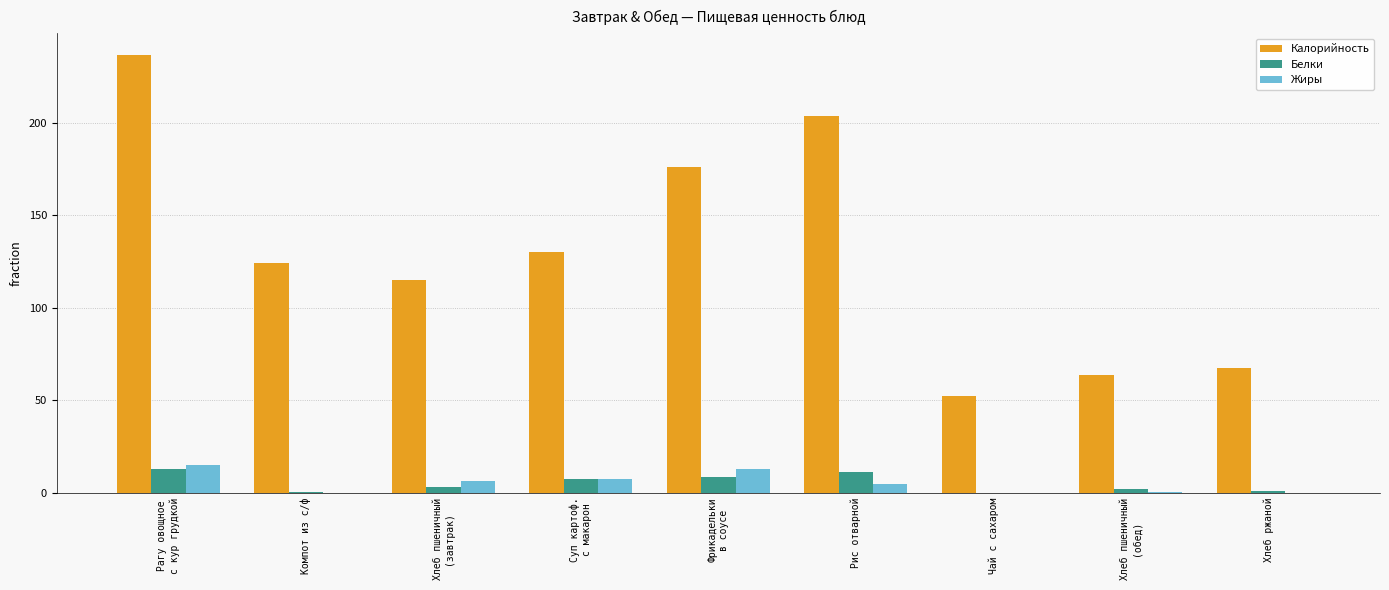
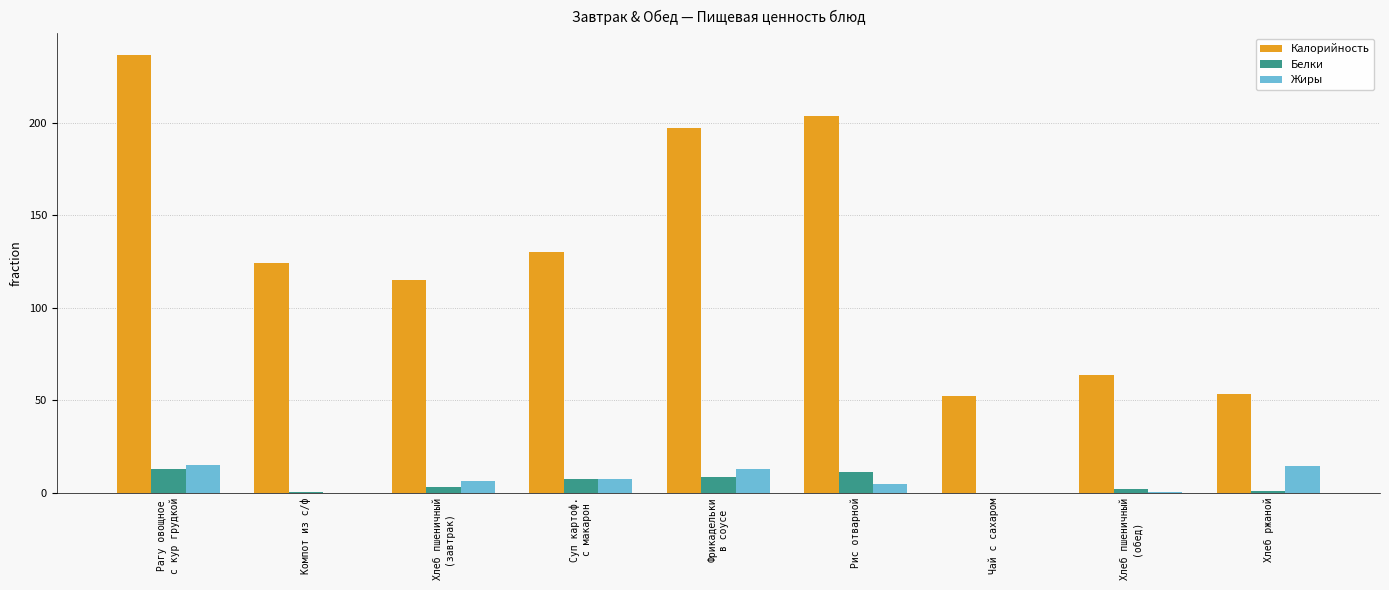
Калорийность, Фрикадельки в соусе: 176 -> 197
Калорийность, Хлеб ржаной: 67 -> 54
Жиры, Хлеб ржаной: 0 -> 15
